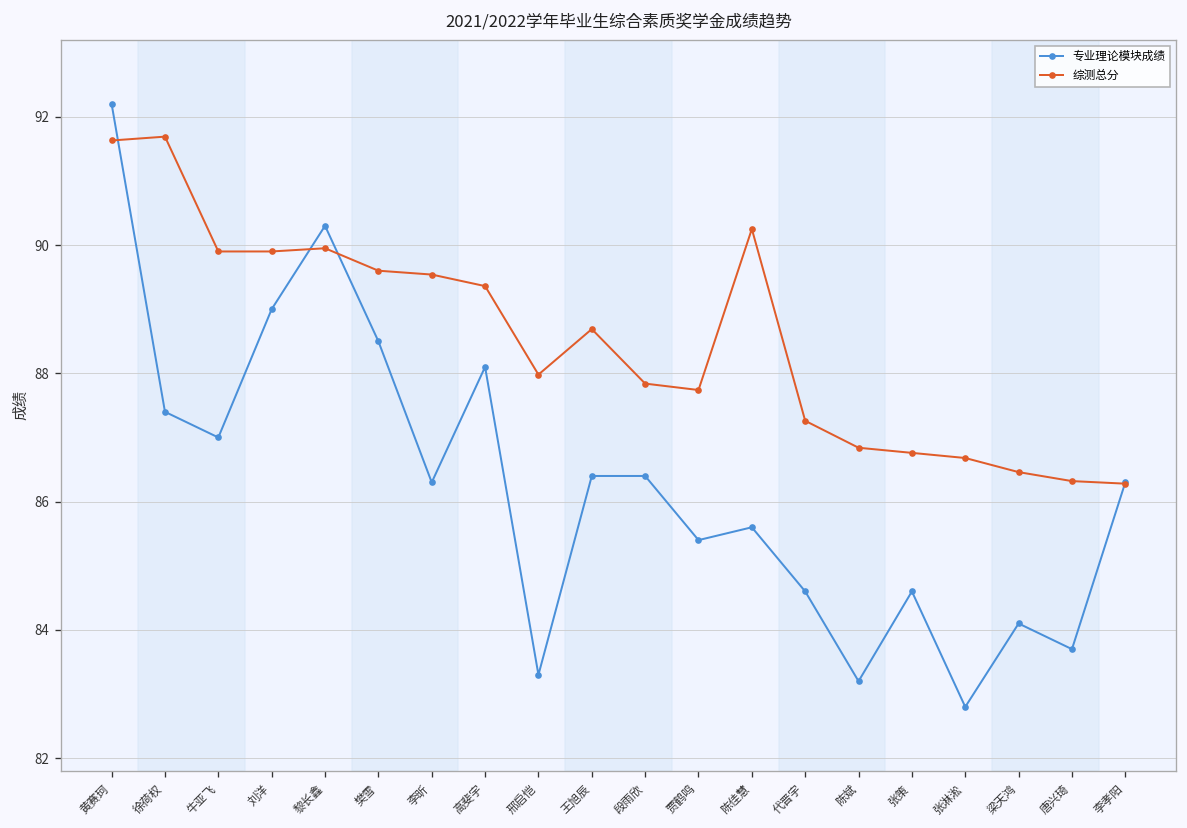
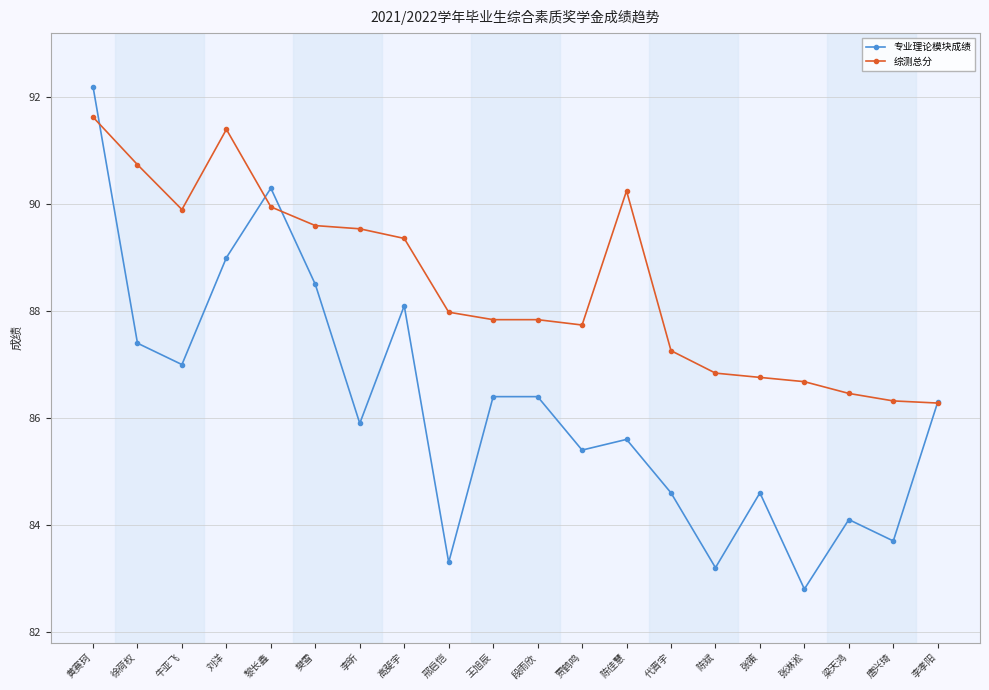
综测总分, 徐荷权: 91.7 -> 90.7
综测总分, 刘洋: 89.9 -> 91.4
专业理论模块成绩, 李昕: 86.3 -> 85.9
综测总分, 王旭辰: 88.7 -> 87.8
